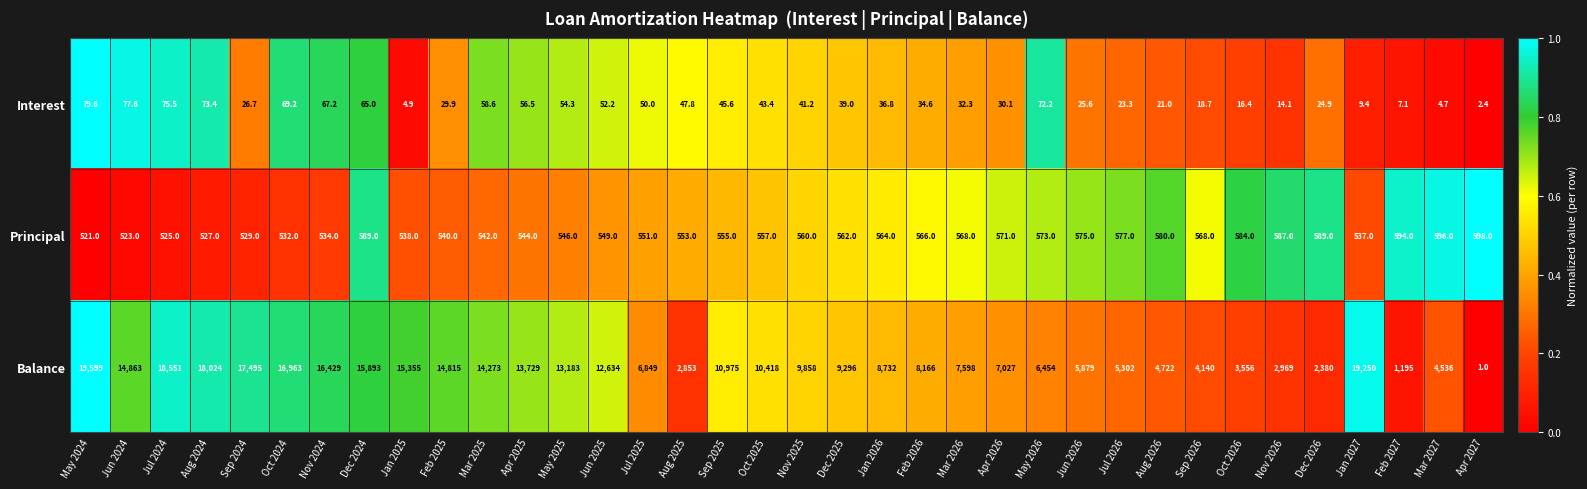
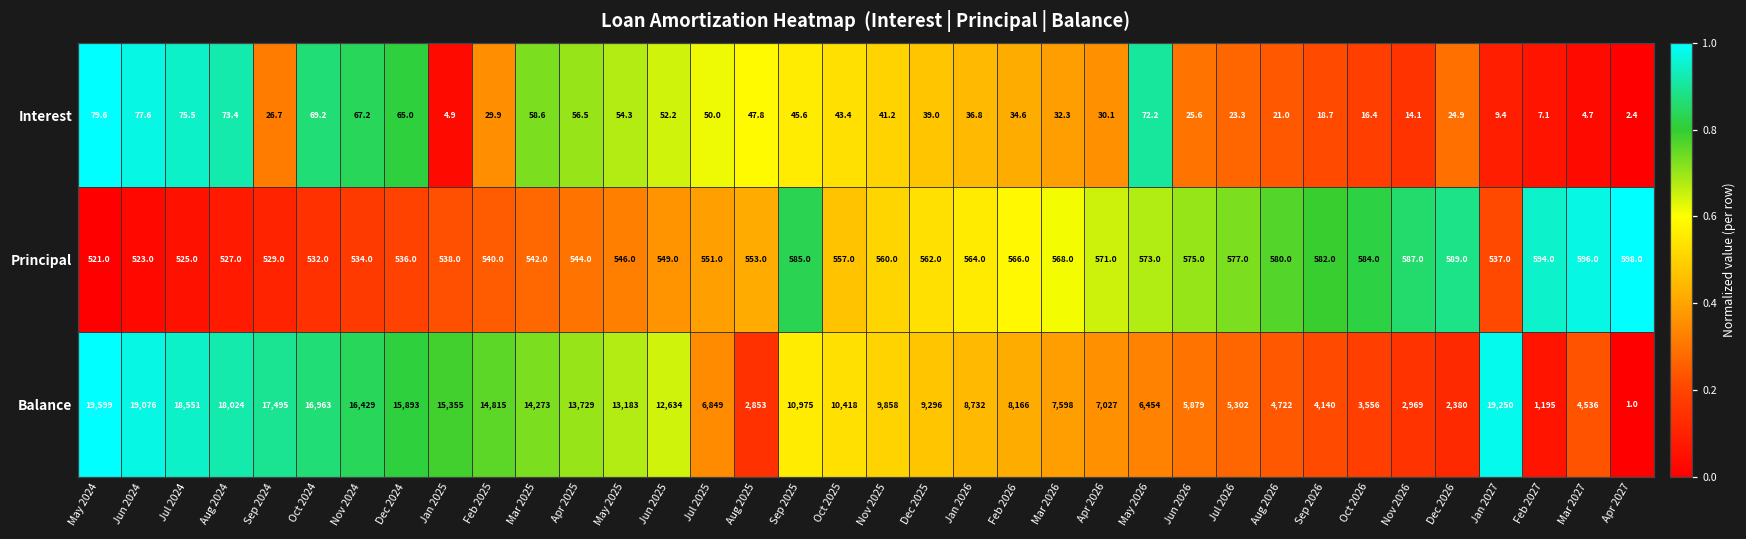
Principal, Dec 2024: 589.0 -> 536.0
Principal, Sep 2025: 555.0 -> 585.0
Principal, Sep 2026: 568.0 -> 582.0
Balance, Jun 2024: 14,863 -> 19,076
